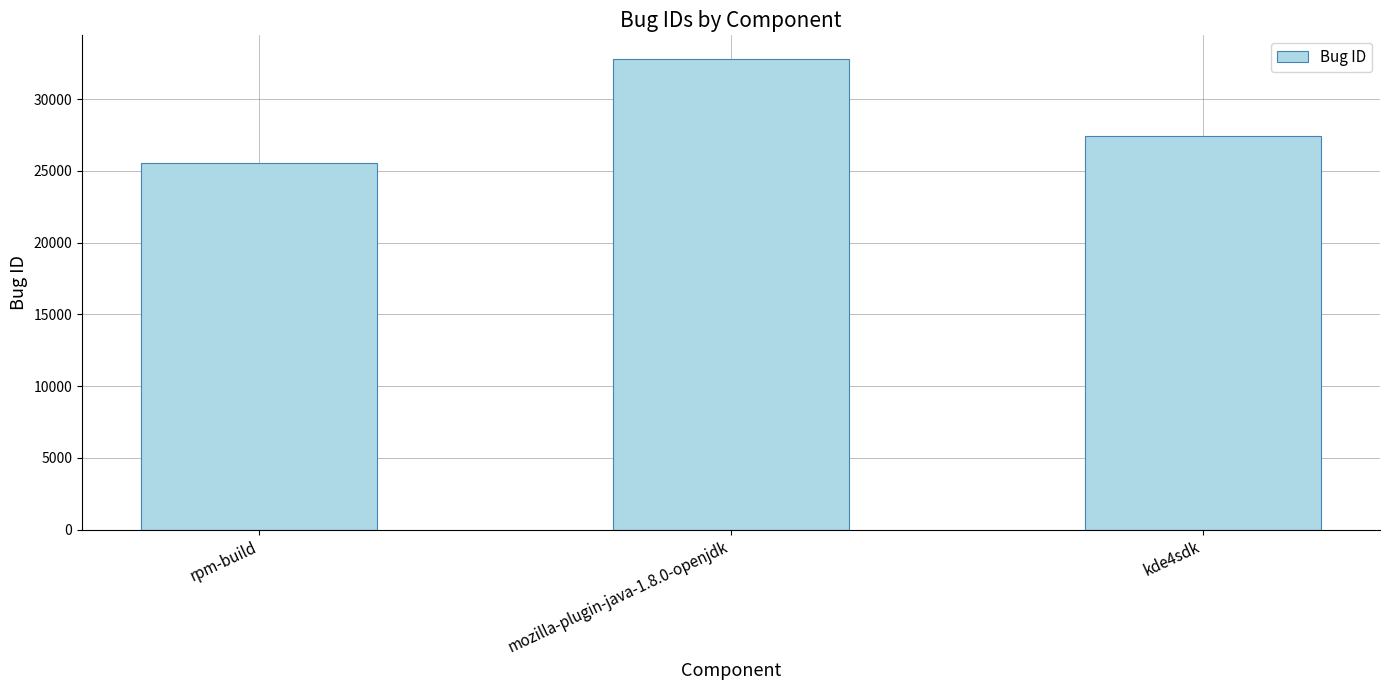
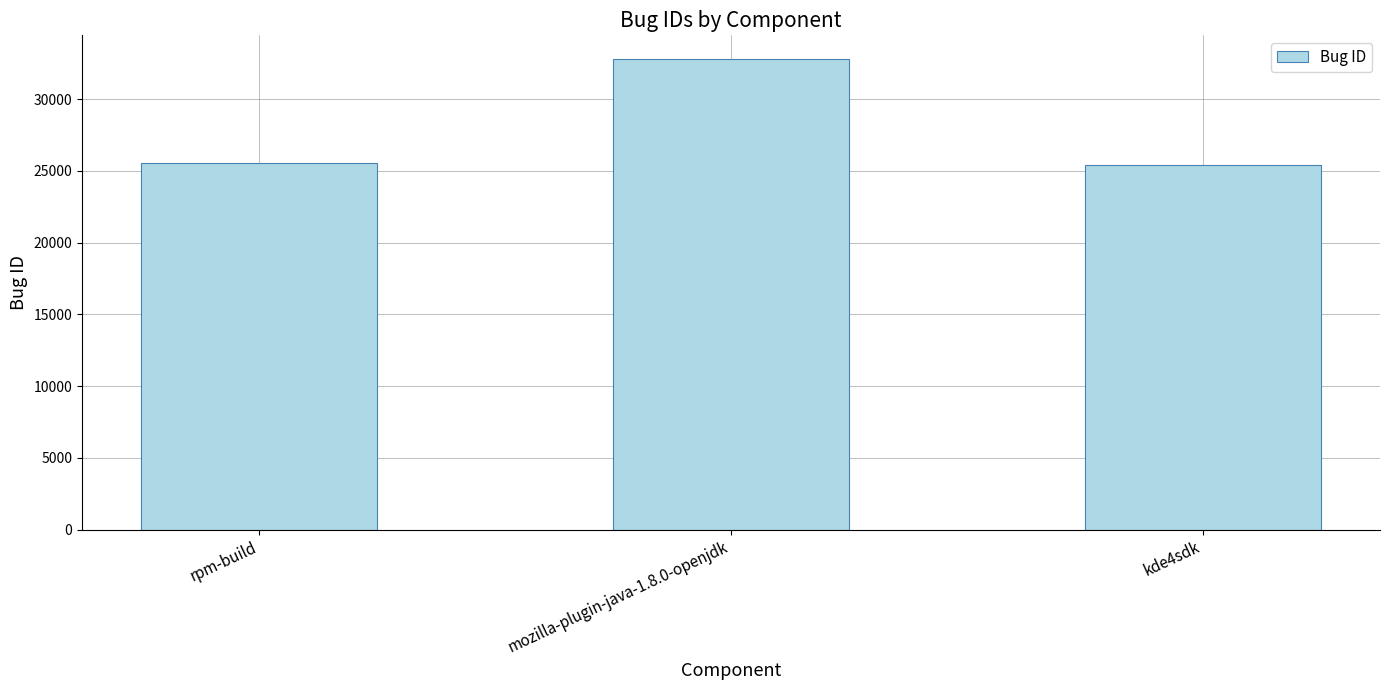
kde4sdk: 27400 -> 25400
